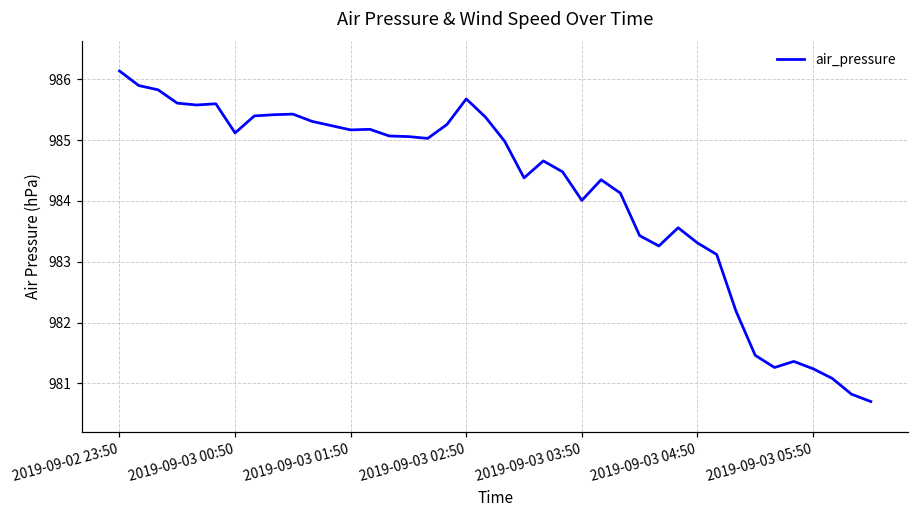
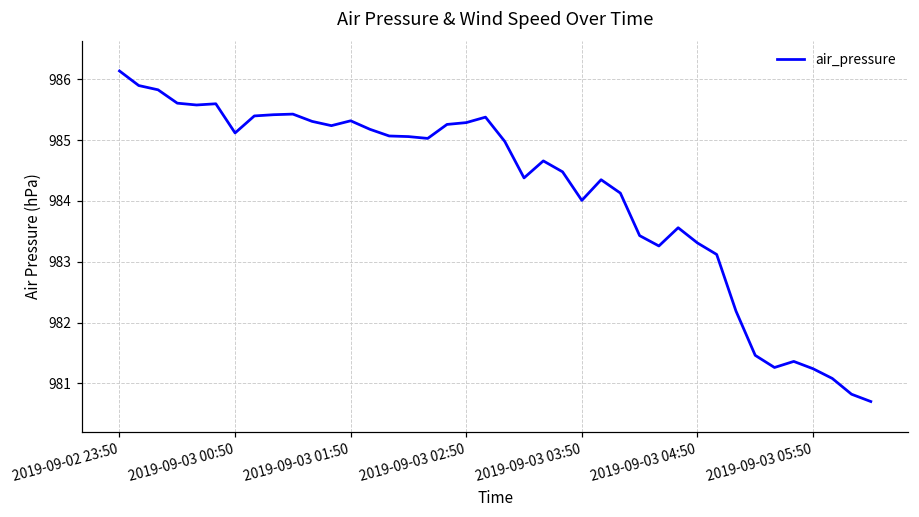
2019-09-03 01:50: 985.2 -> 985.3
2019-09-03 02:50: 985.7 -> 985.3
